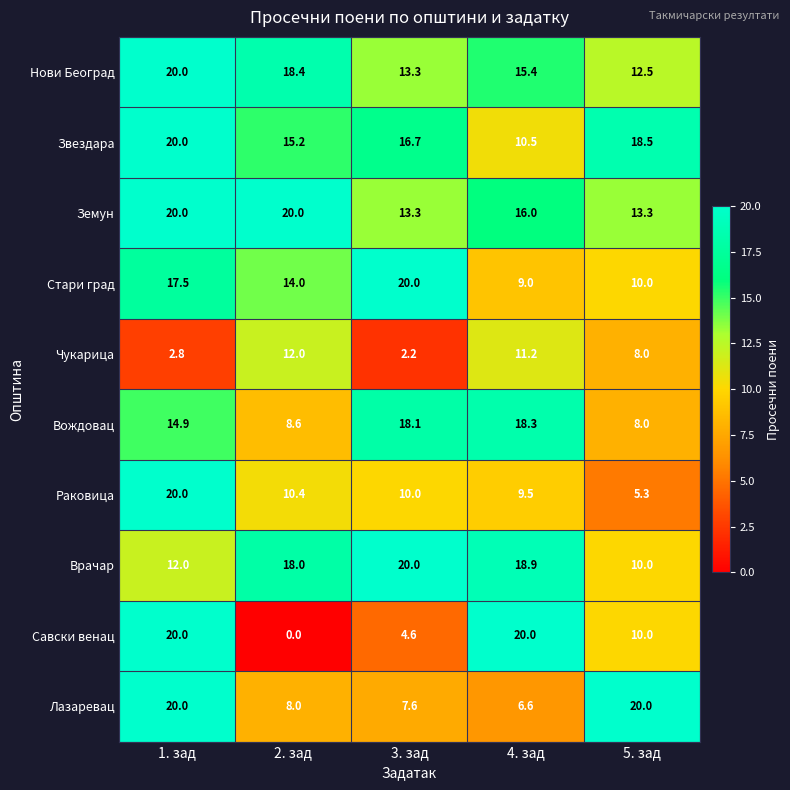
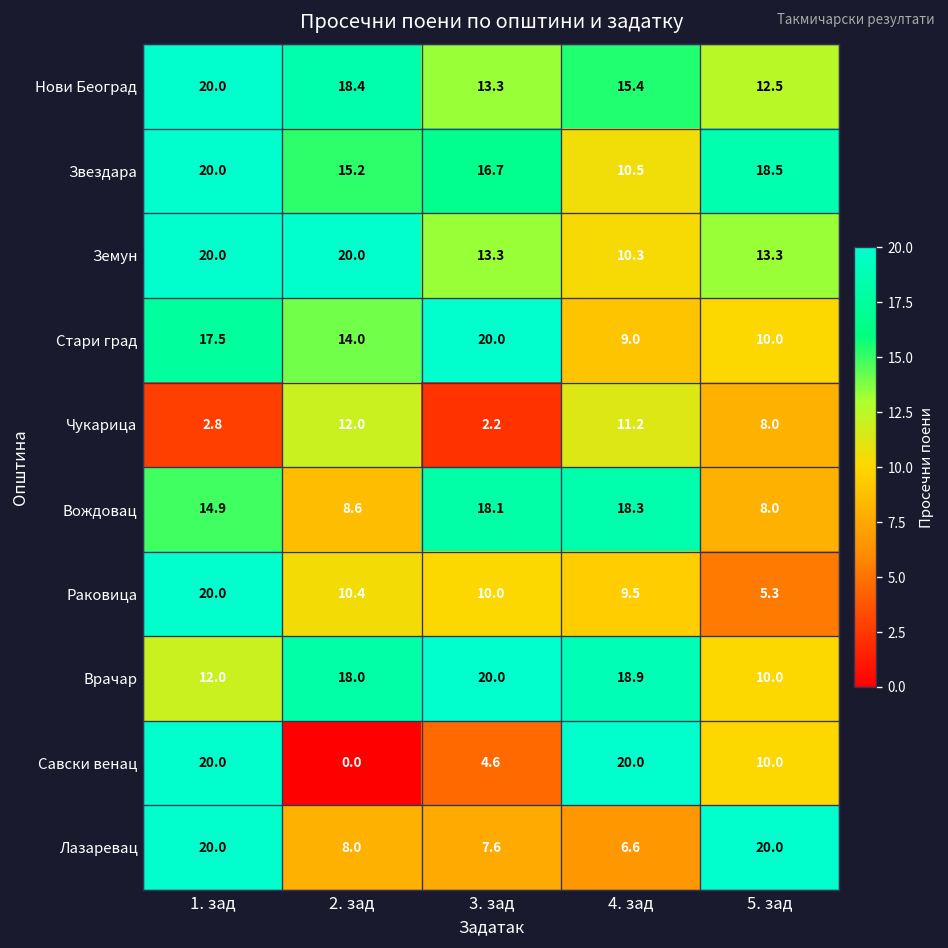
Земун, 4. зад: 16.0 -> 10.3
